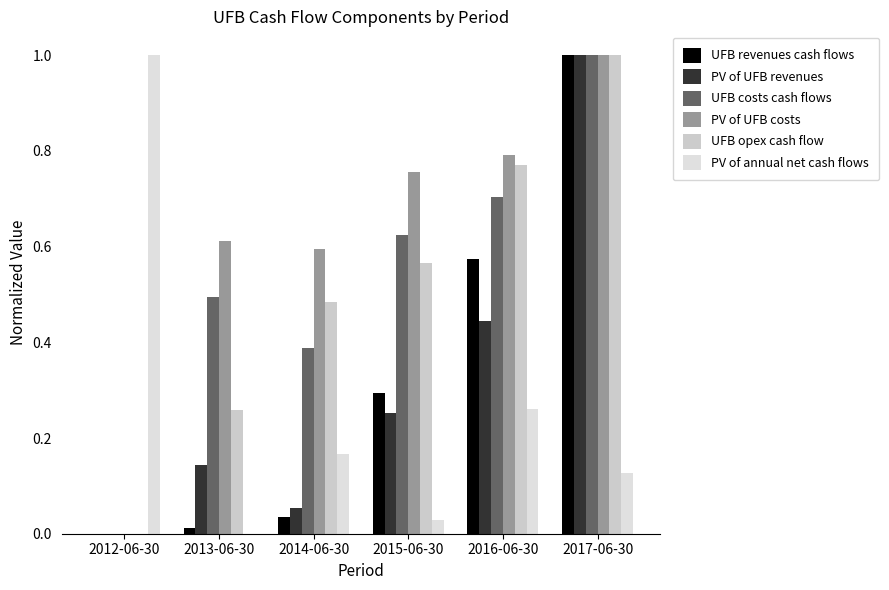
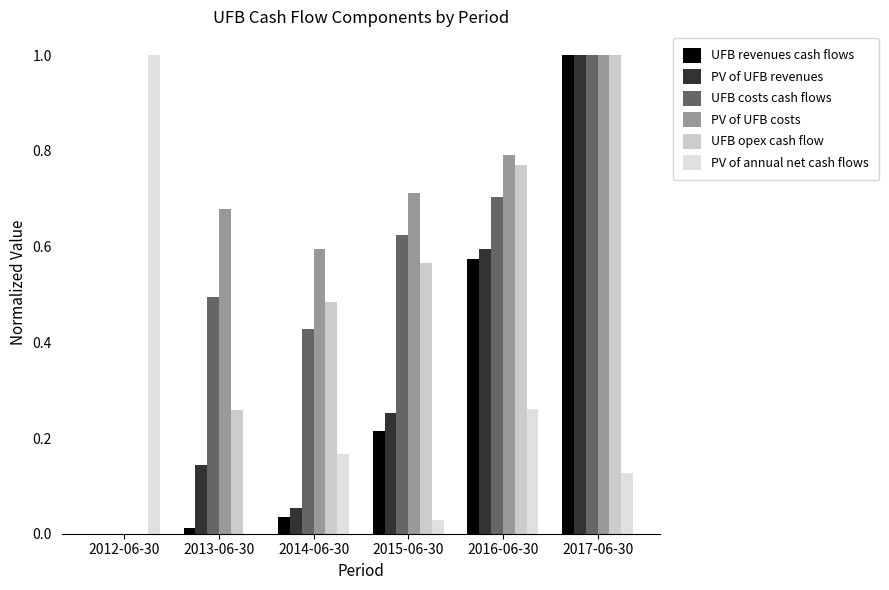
PV of UFB costs, 2013-06-30: 0.61 -> 0.68
UFB costs cash flows, 2014-06-30: 0.39 -> 0.43
UFB revenues cash flows, 2015-06-30: 0.29 -> 0.21
PV of UFB costs, 2015-06-30: 0.76 -> 0.71
PV of UFB revenues, 2016-06-30: 0.44 -> 0.60
